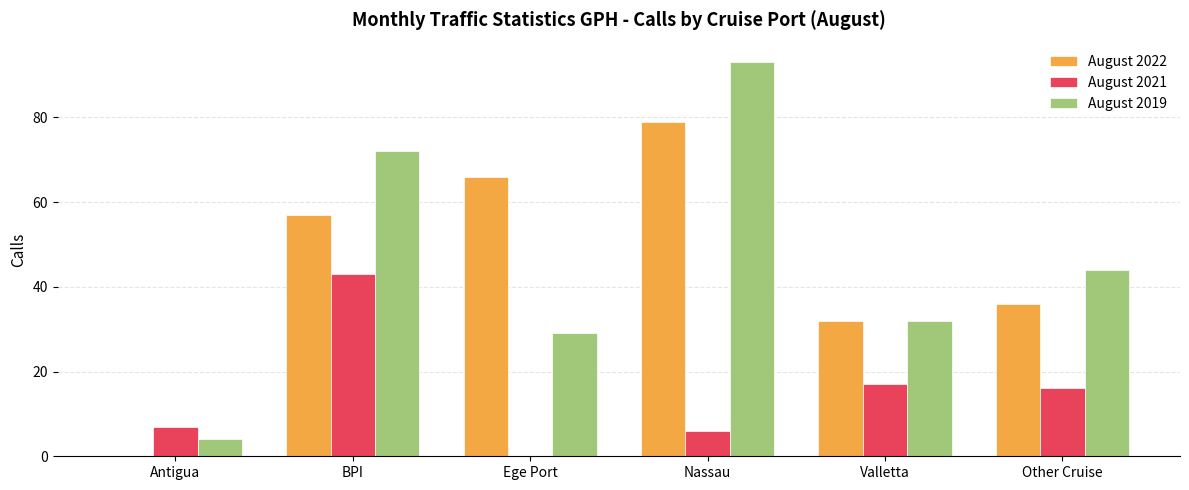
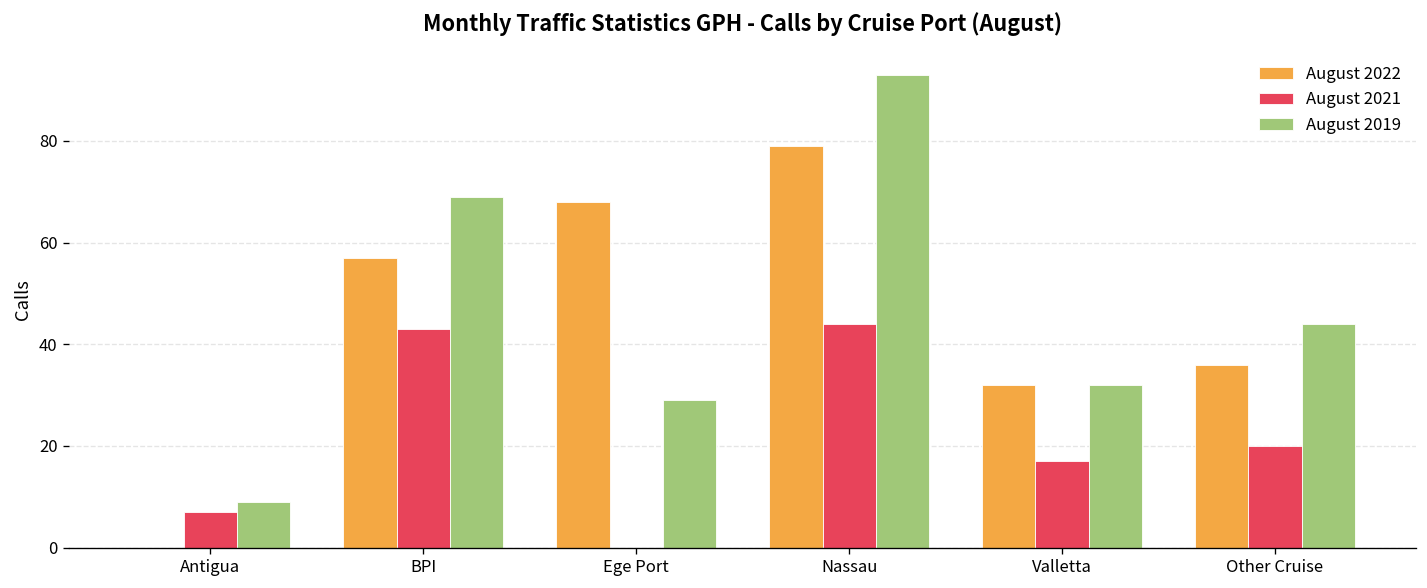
August 2019, Antigua: 4 -> 9
August 2019, BPI: 72 -> 69
August 2022, Ege Port: 66 -> 68
August 2021, Nassau: 6 -> 44
August 2021, Other Cruise: 16 -> 20
